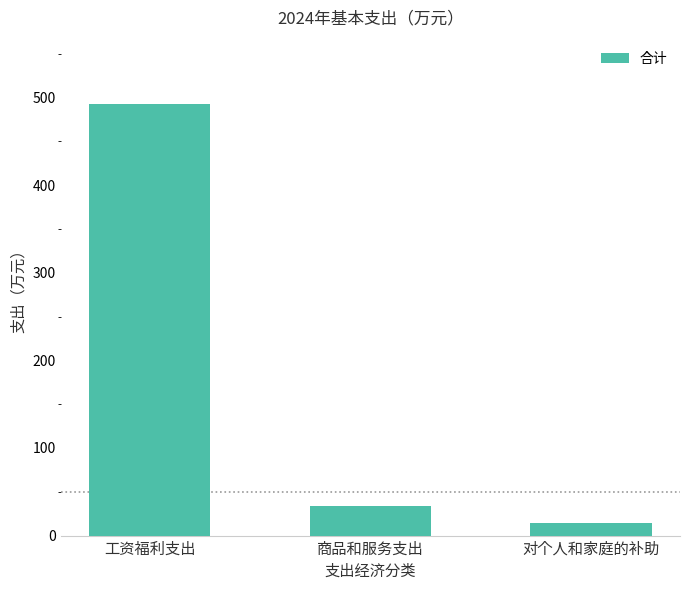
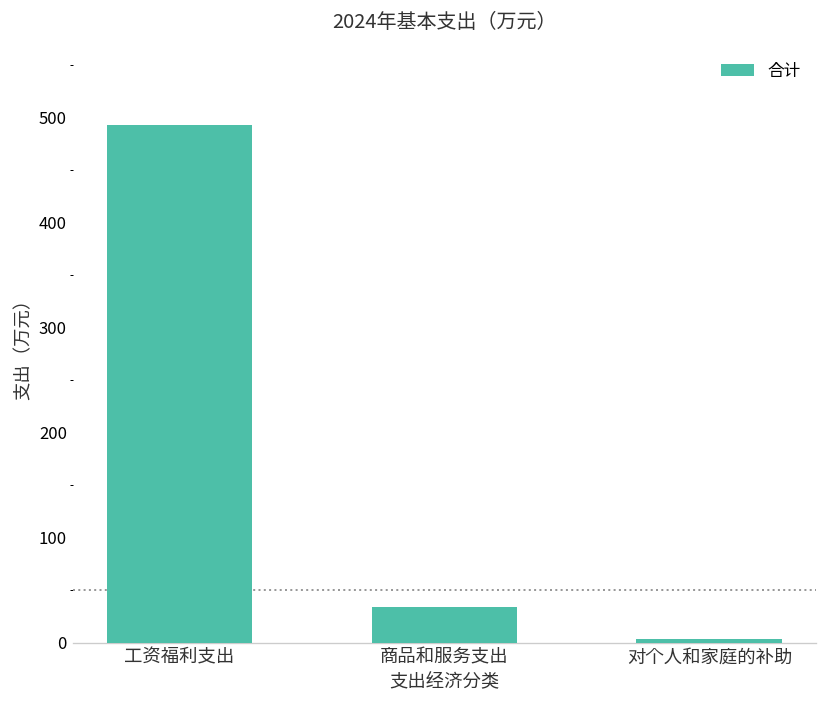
对个人和家庭的补助: 10 -> 0
